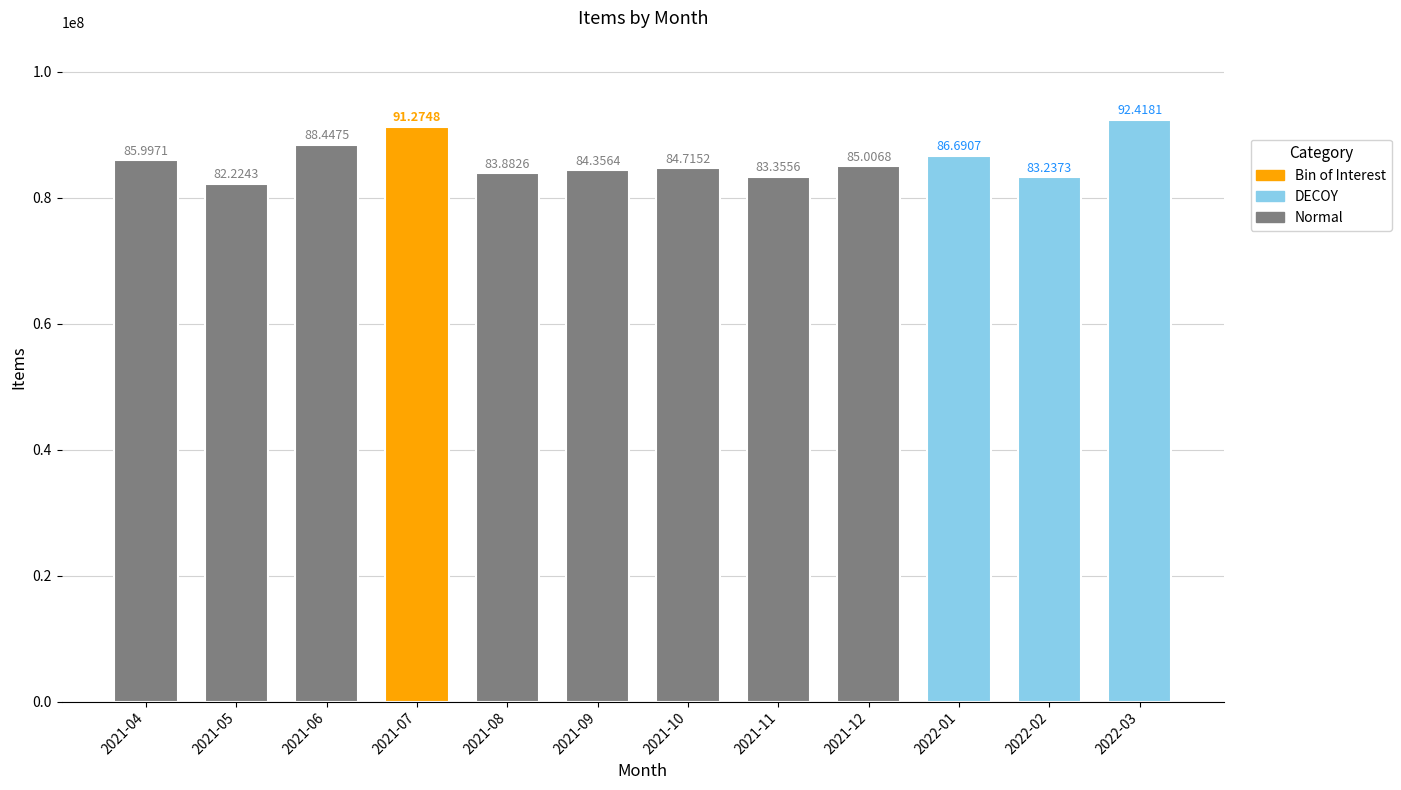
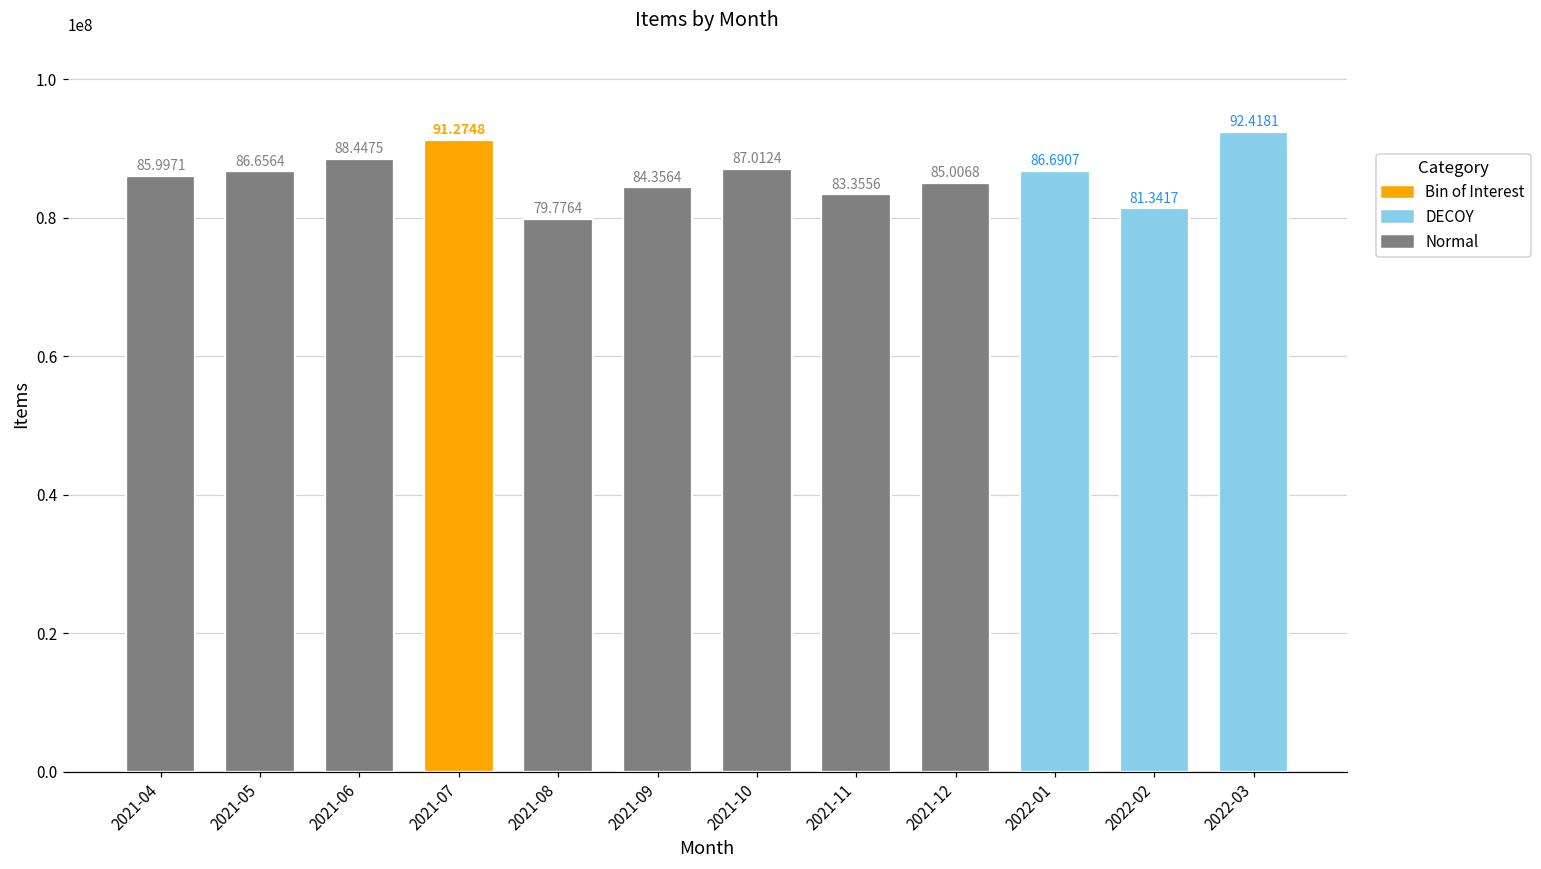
2021-05: 82.2243 -> 86.6564
2021-08: 83.8826 -> 79.7764
2021-10: 84.7152 -> 87.0124
2022-02: 83.2373 -> 81.3417
